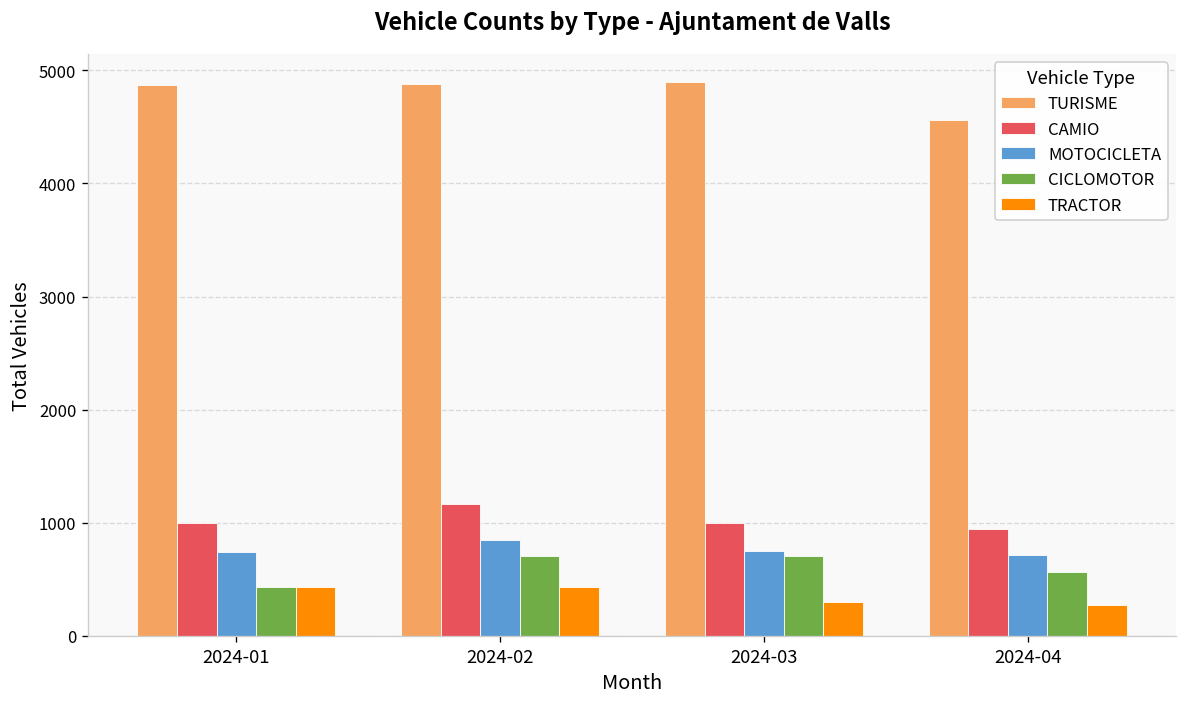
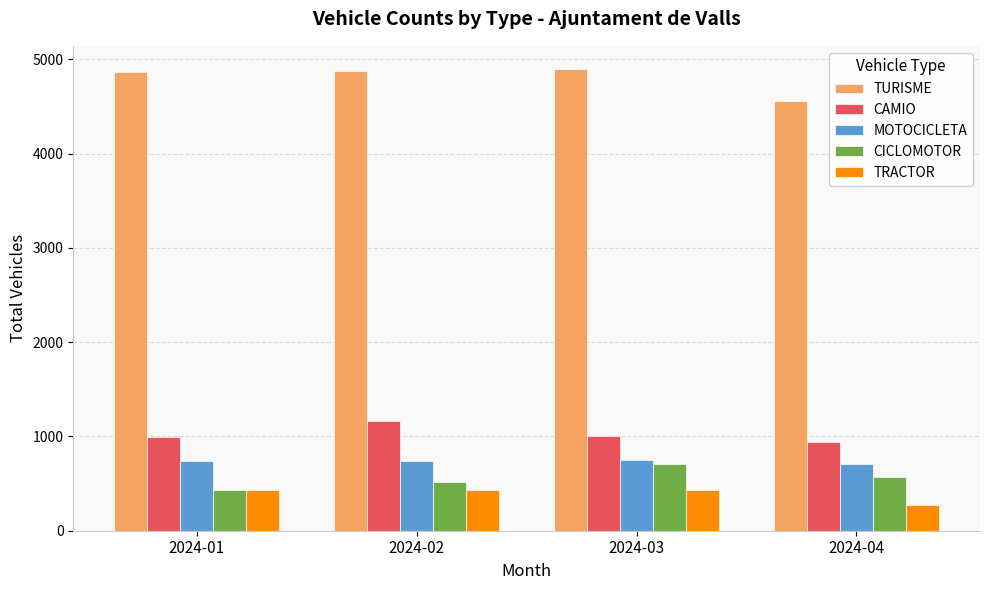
MOTOCICLETA, 2024-02: 800 -> 700
CICLOMOTOR, 2024-02: 700 -> 500
TRACTOR, 2024-03: 300 -> 400
